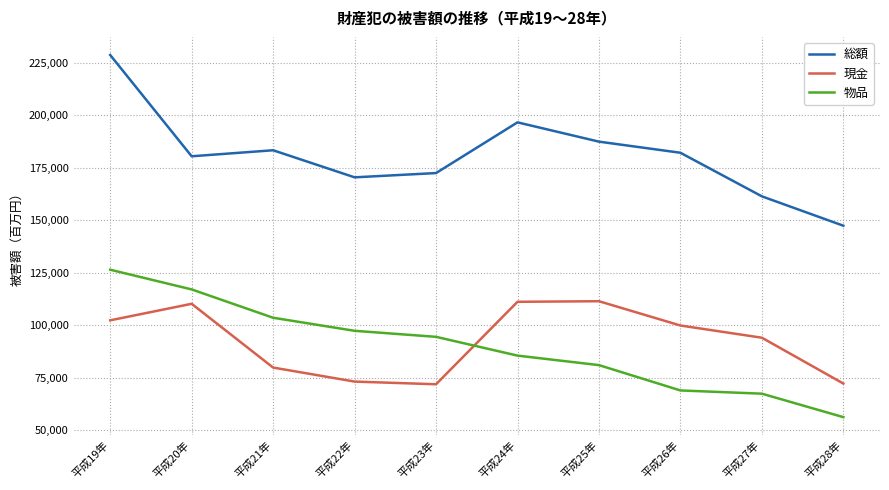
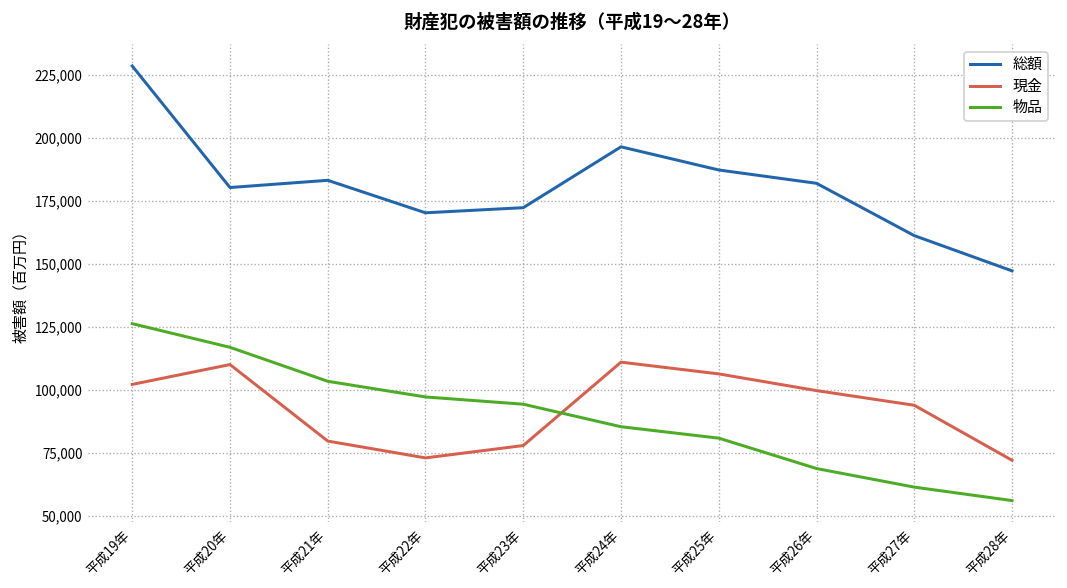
現金, 平成23年: 72,000 -> 78,000
現金, 平成25年: 111,000 -> 106,000
物品, 平成27年: 67,000 -> 61,000
